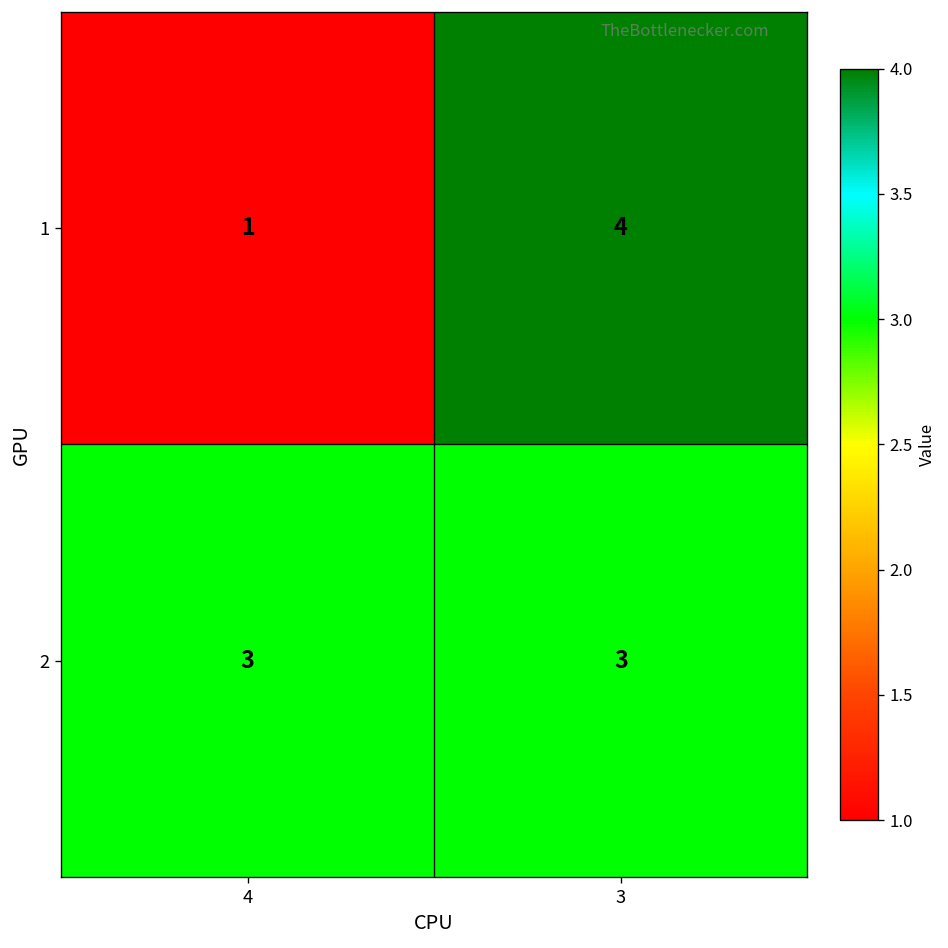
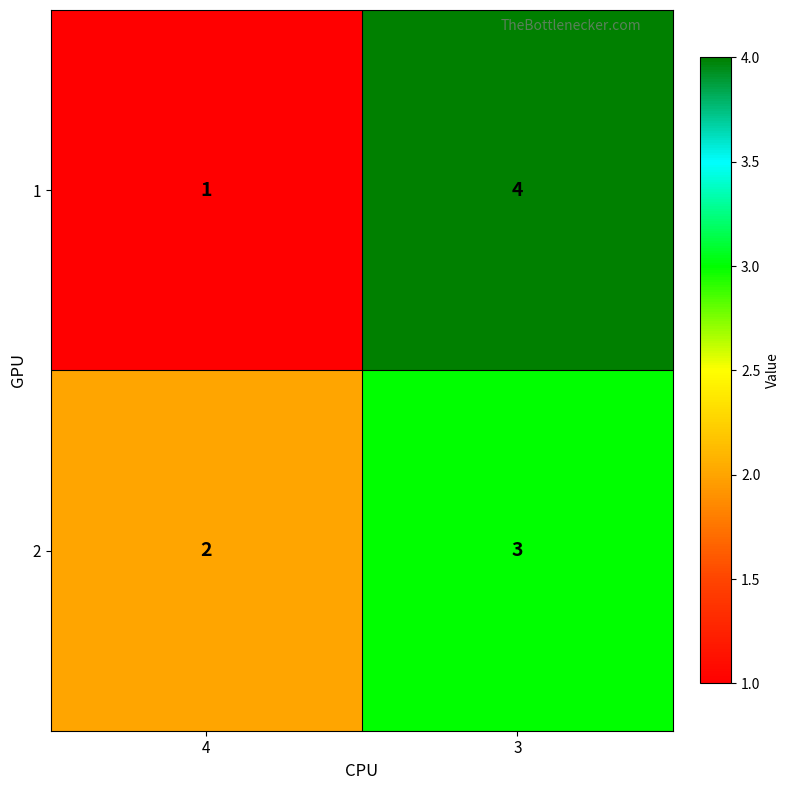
2, 4: 3 -> 2
